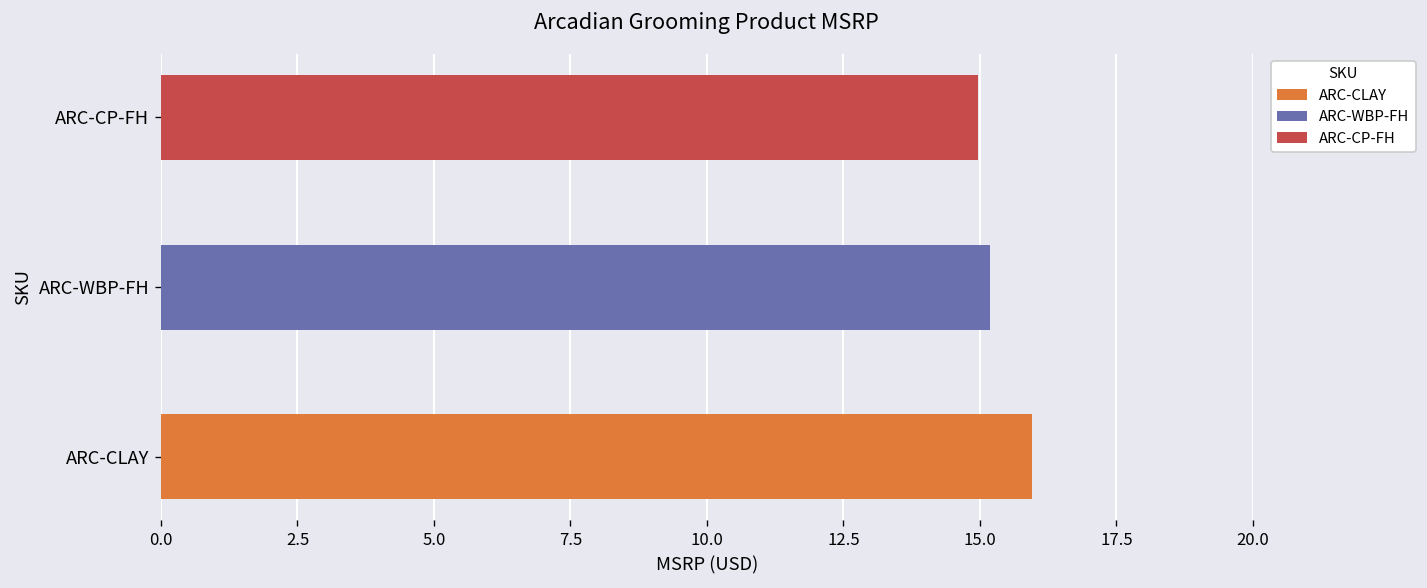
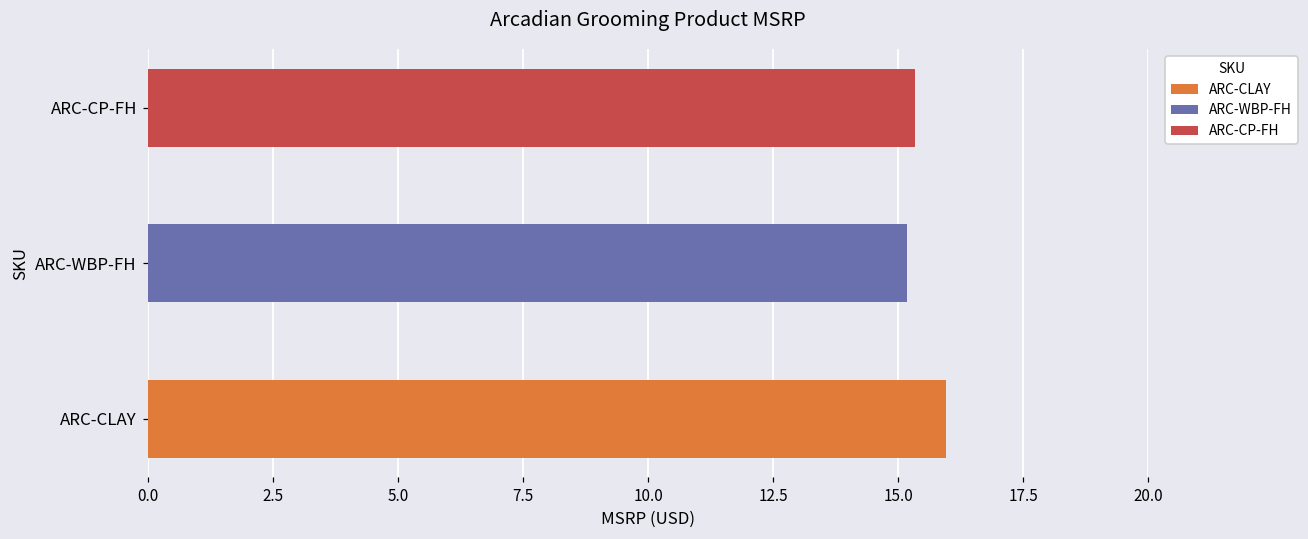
ARC-CP-FH: 15.0 -> 15.3
